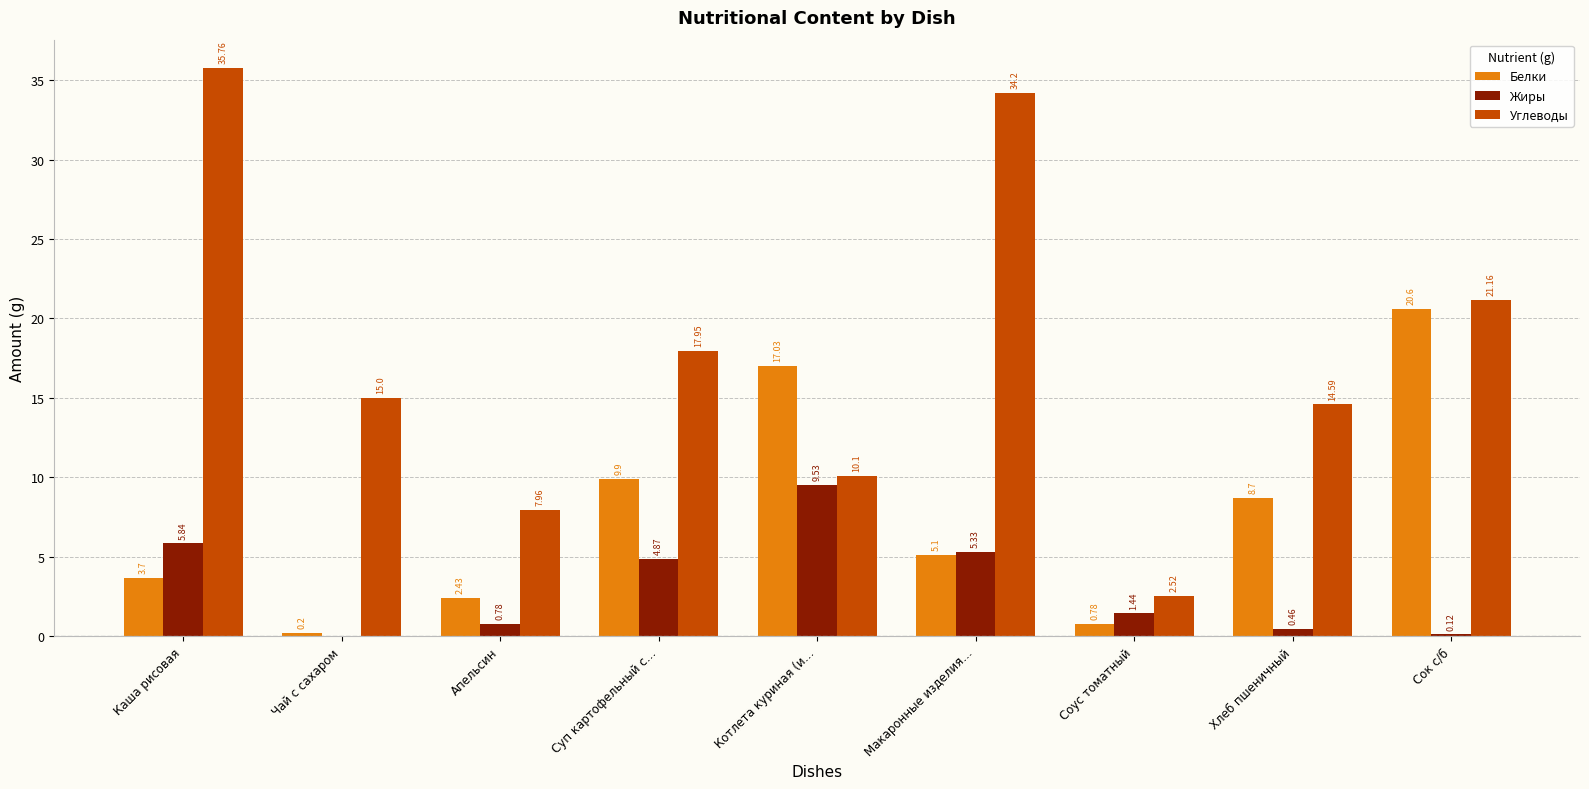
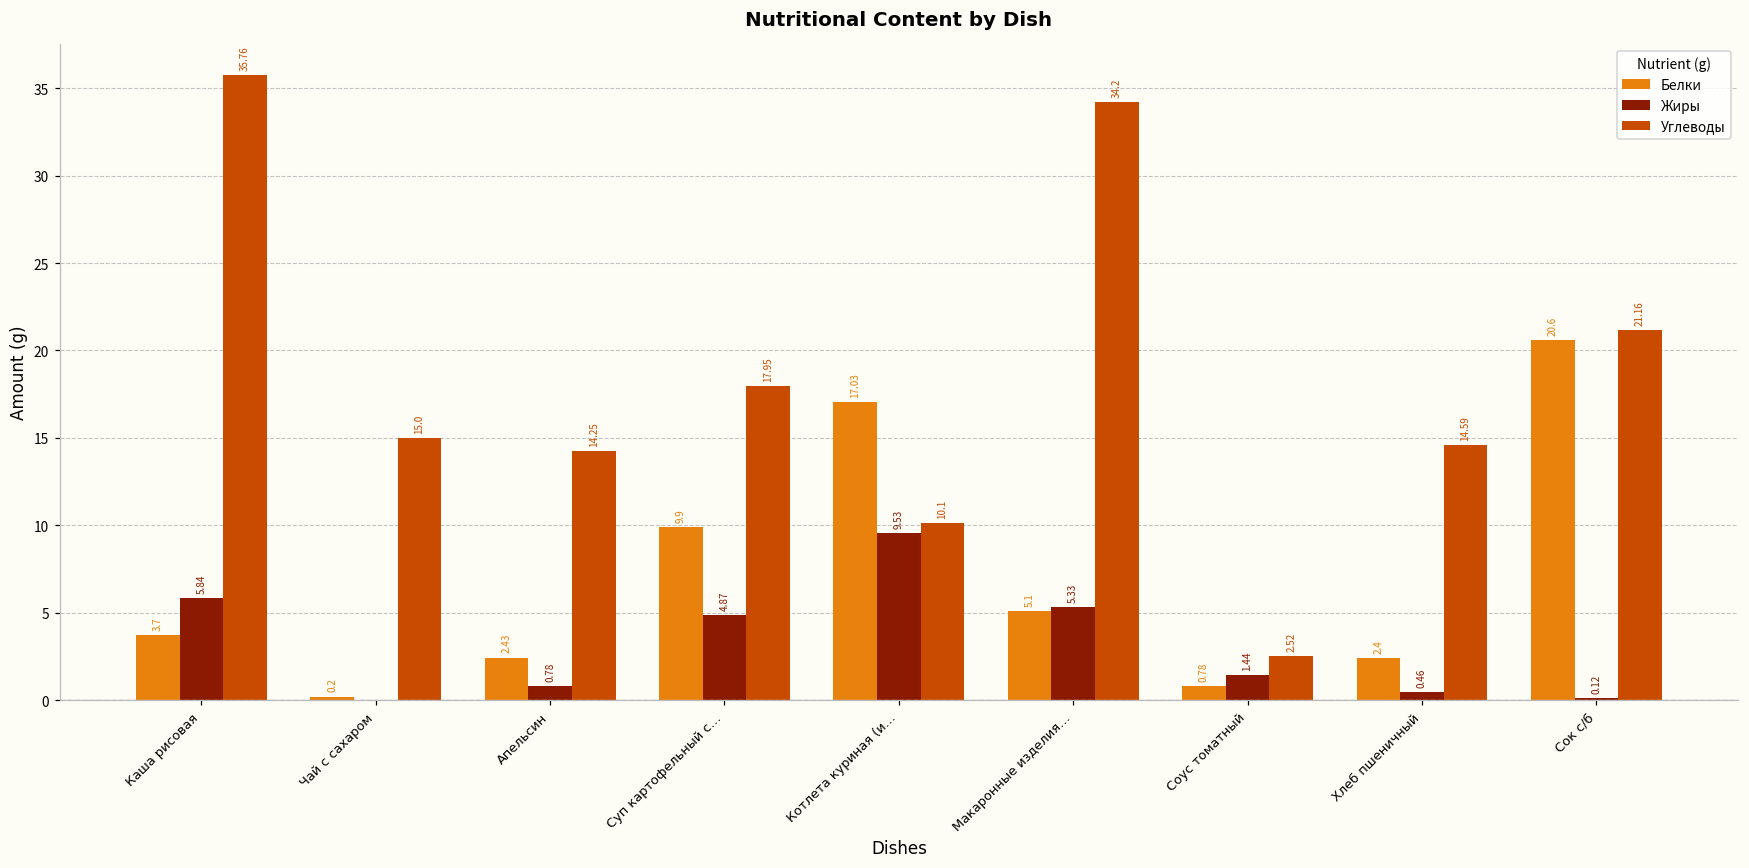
Углеводы, Апельсин: 7.96 -> 14.25
Белки, Хлеб пшеничный: 8.7 -> 2.4
